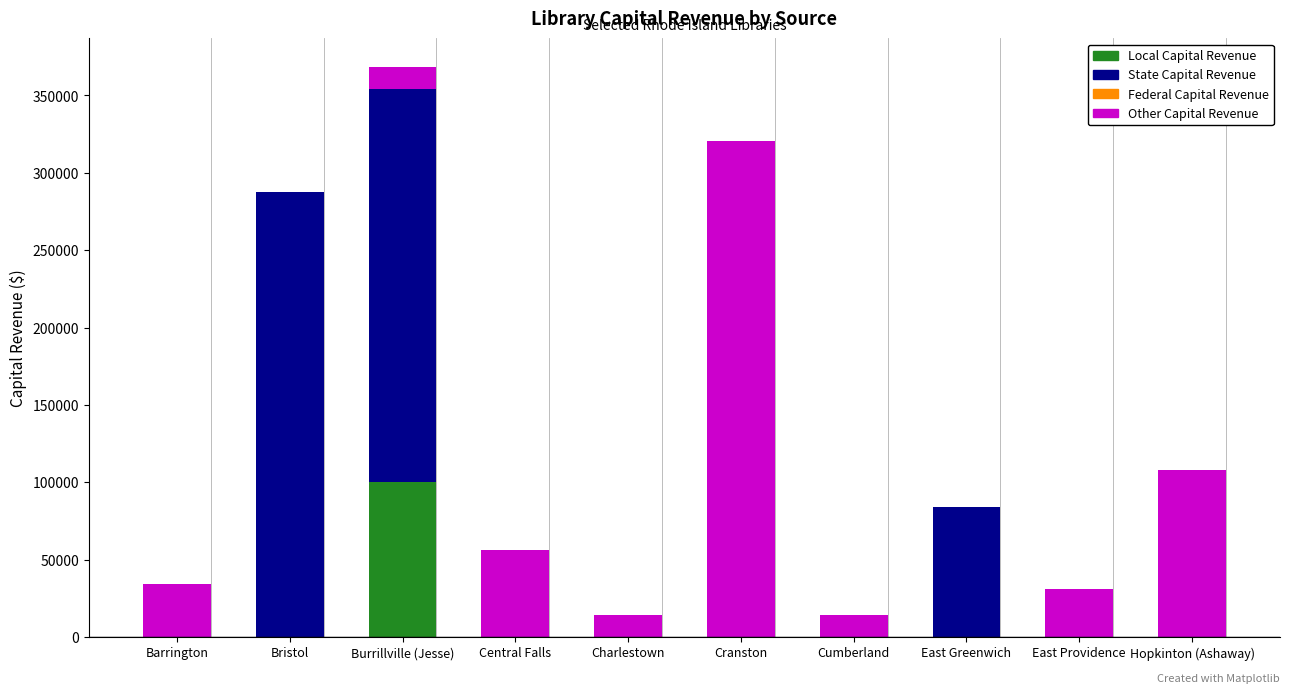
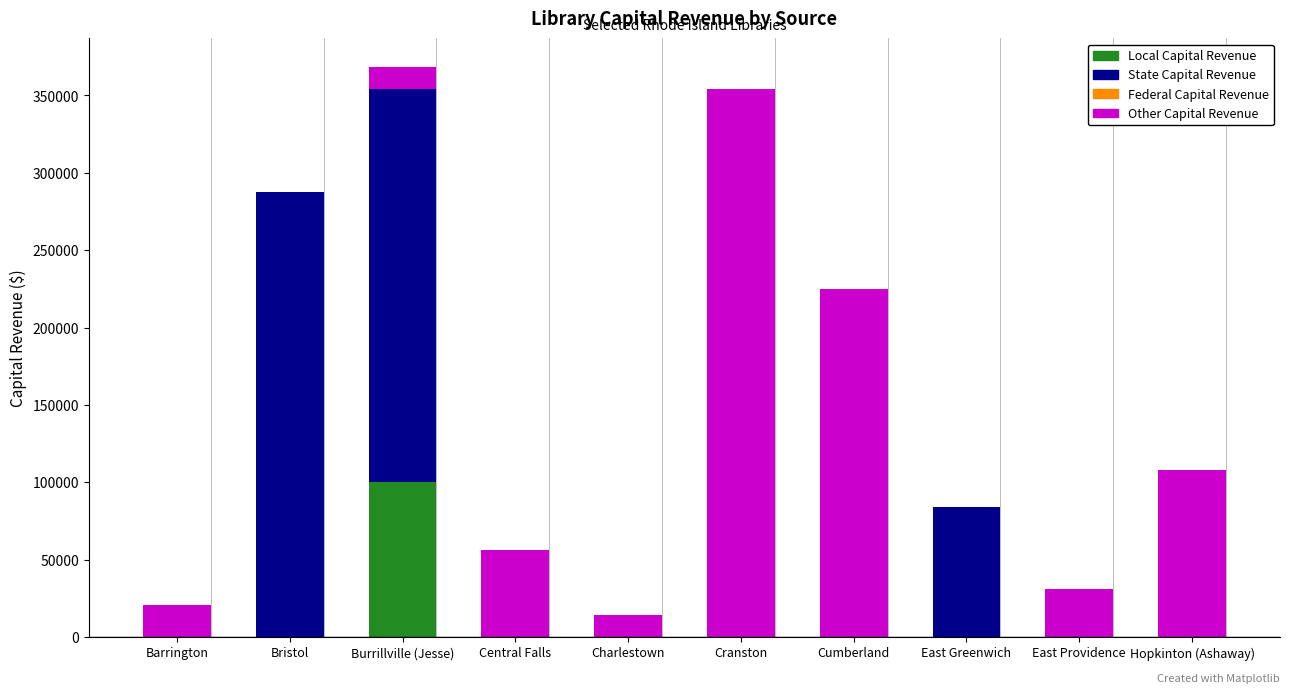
Other Capital Revenue, Barrington: 34000 -> 20000
Other Capital Revenue, Cranston: 320000 -> 354000
Other Capital Revenue, Cumberland: 14000 -> 225000
